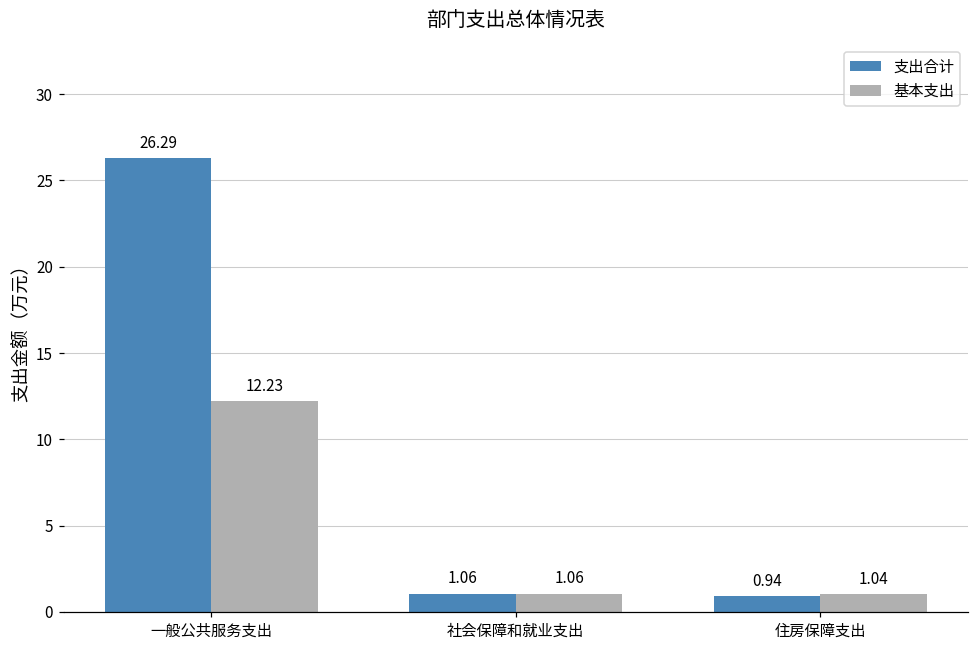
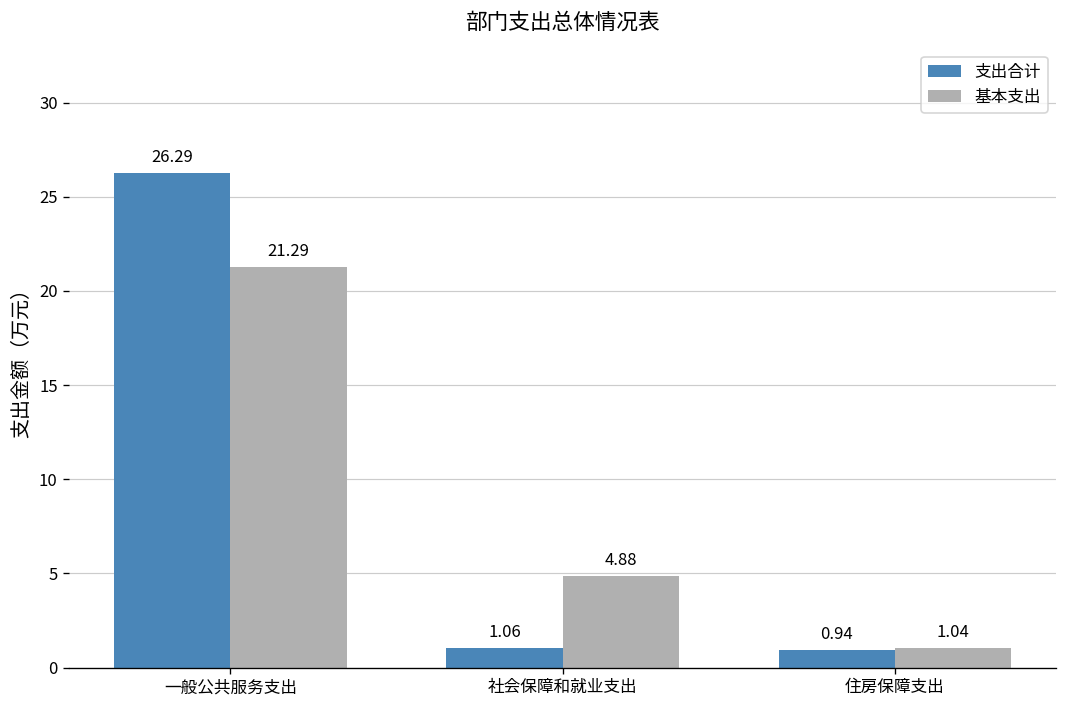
基本支出, 一般公共服务支出: 12.23 -> 21.29
基本支出, 社会保障和就业支出: 1.06 -> 4.88
